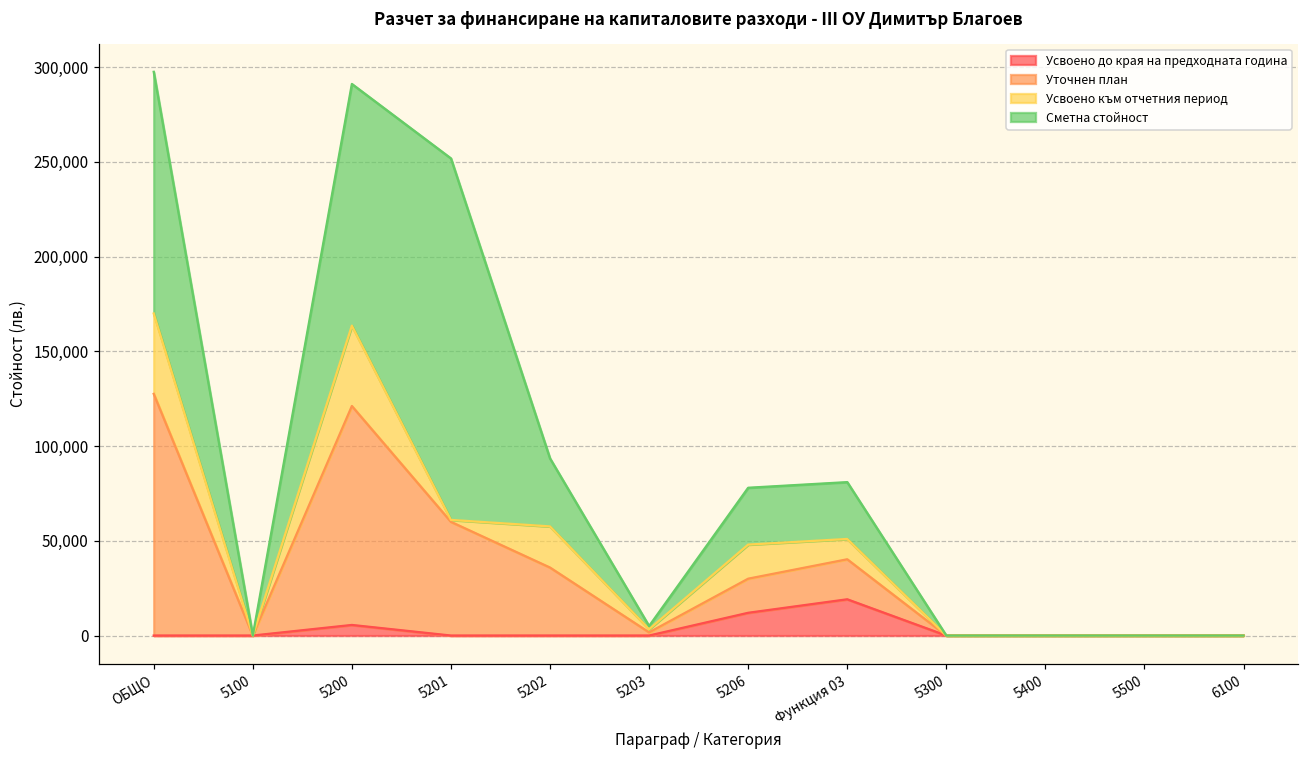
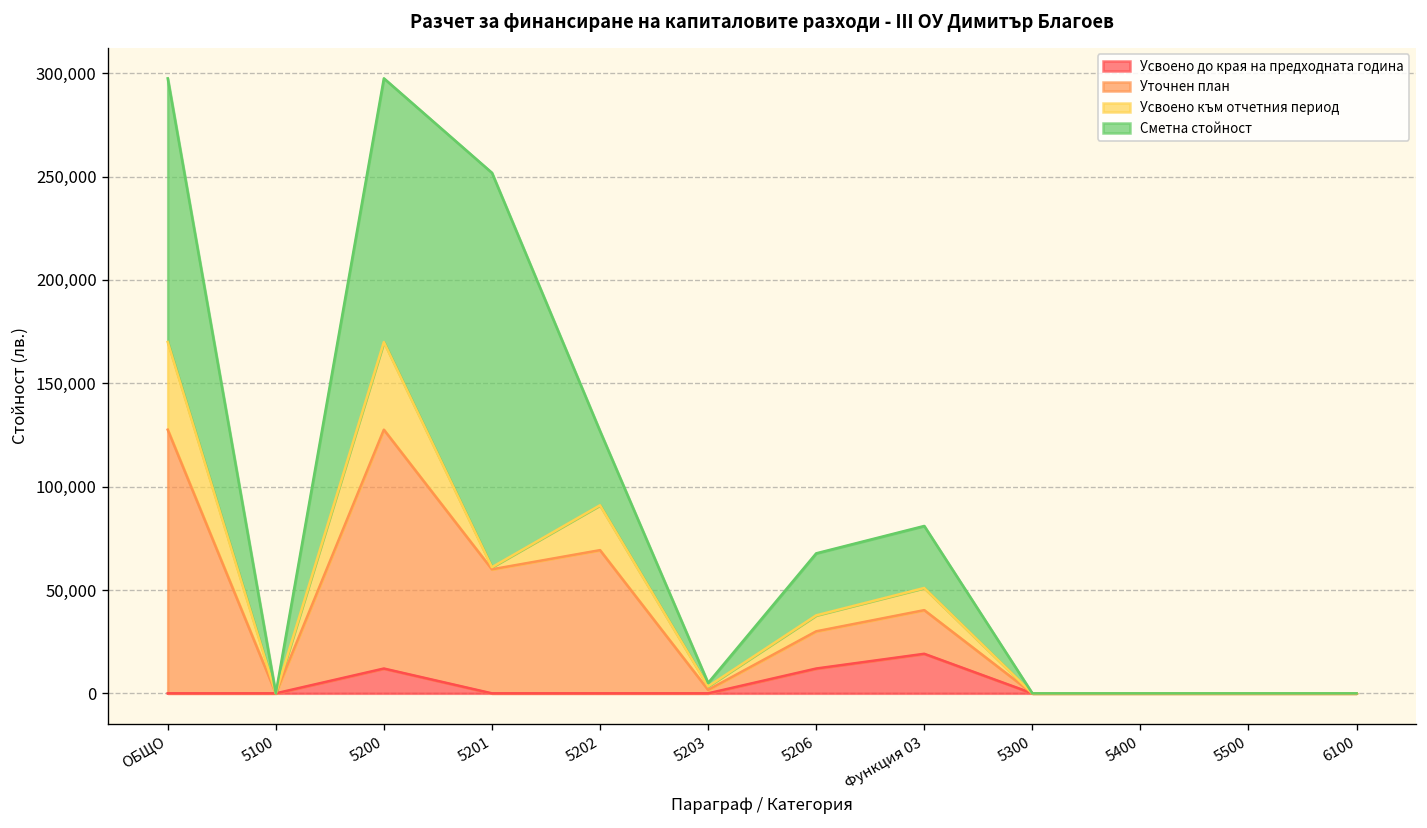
Усвоено до края на предходната година, 5200: 6,000 -> 12,000
Уточнен план, 5202: 36,000 -> 69,000
Усвоено към отчетния период, 5206: 18,000 -> 8,000
